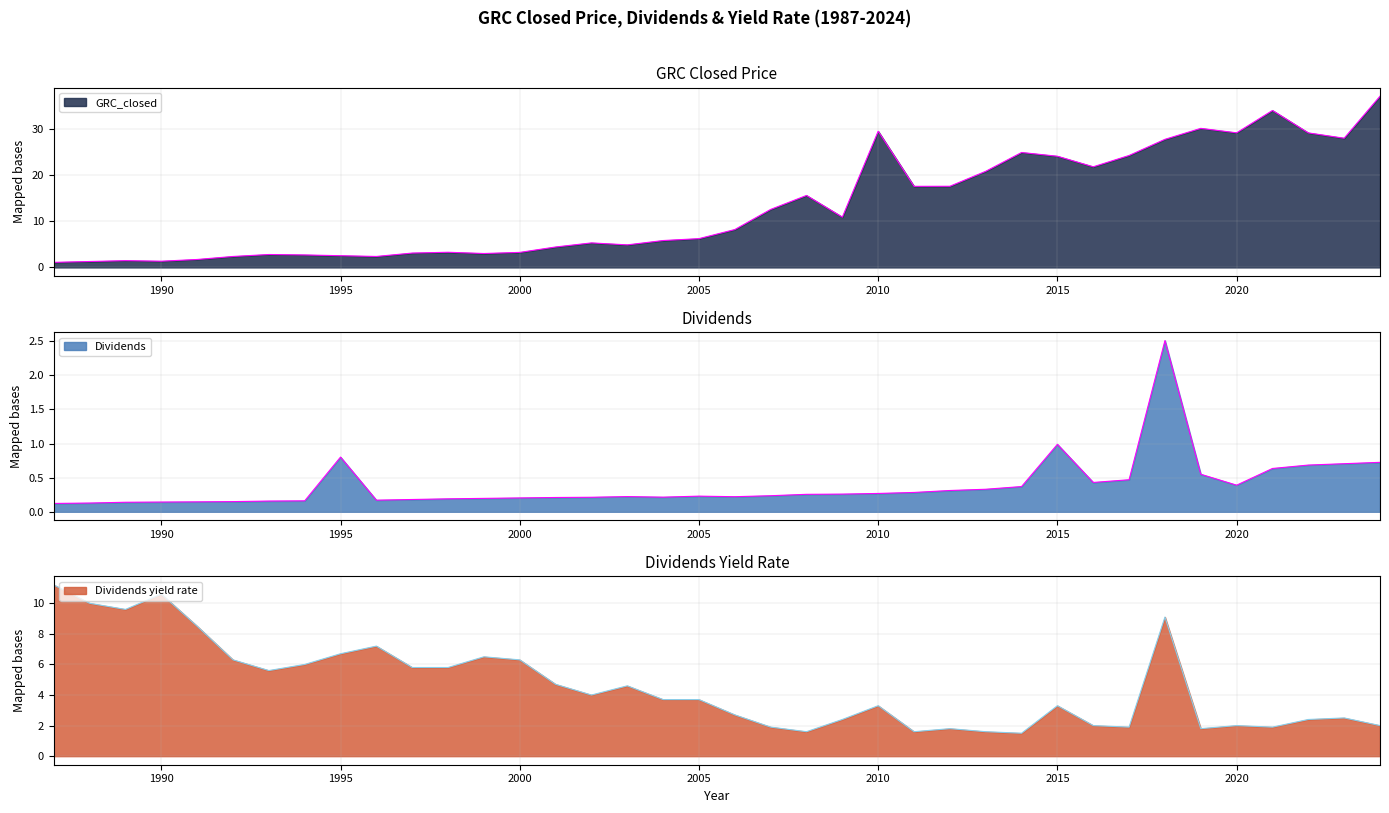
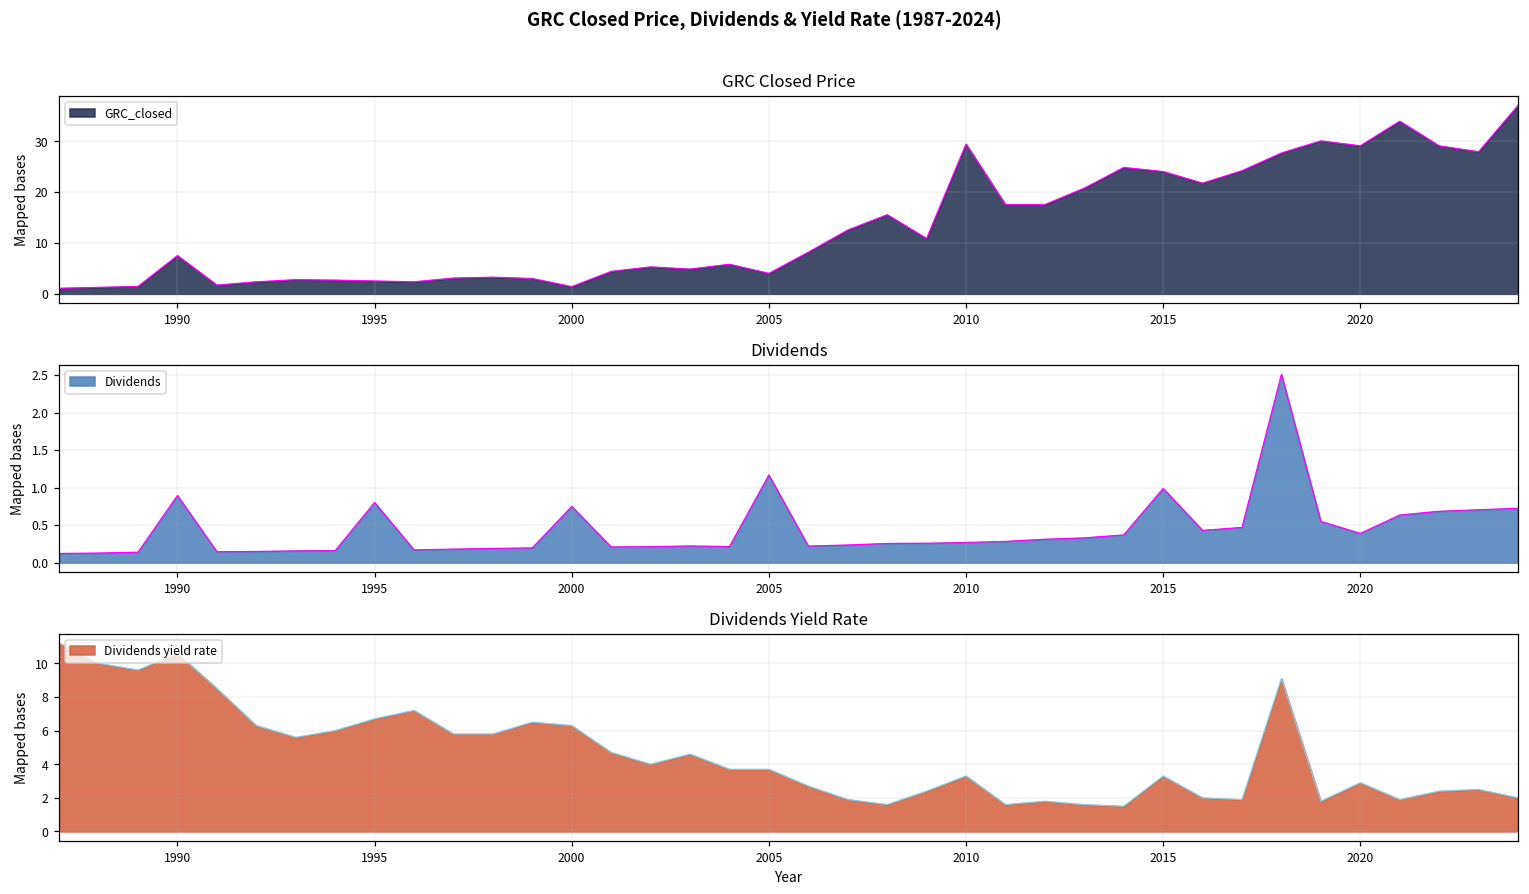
GRC Closed Price, 1990: 1 -> 8
GRC Closed Price, 2000: 3 -> 1
GRC Closed Price, 2005: 6 -> 4
Dividends, 1990: 0.1 -> 0.9
Dividends, 2000: 0.2 -> 0.7
Dividends, 2005: 0.2 -> 1.2
Dividends Yield Rate, 2020: 2.0 -> 2.9
